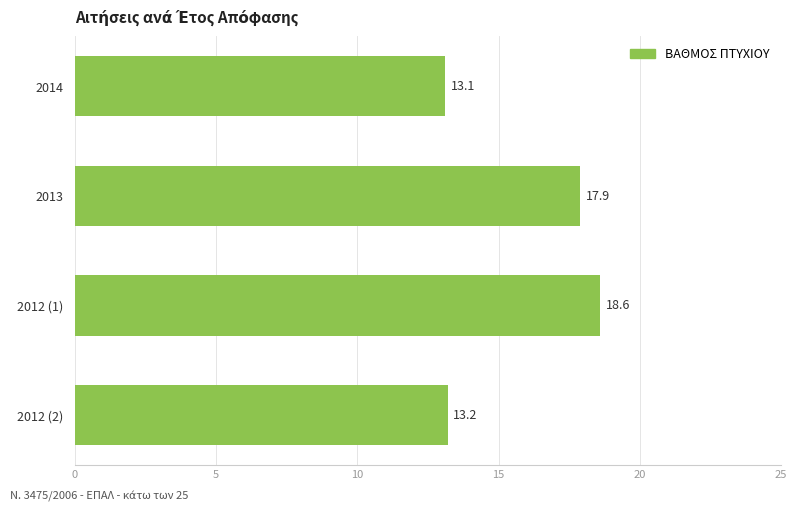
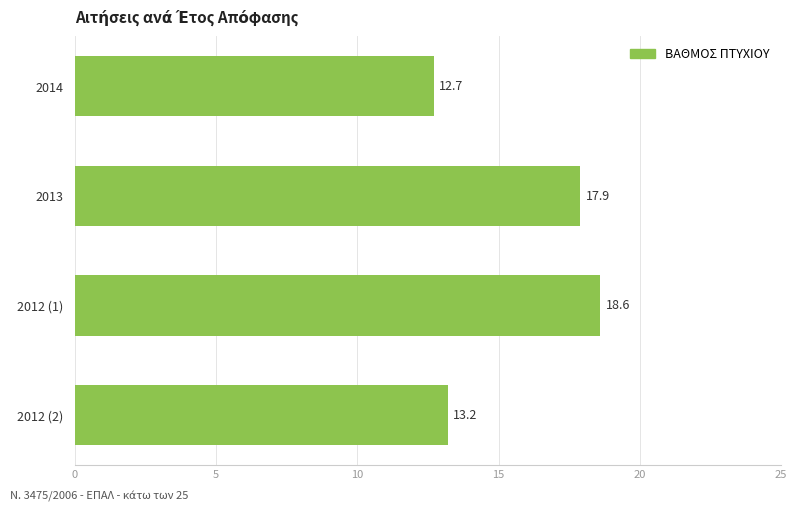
2014: 13.1 -> 12.7
